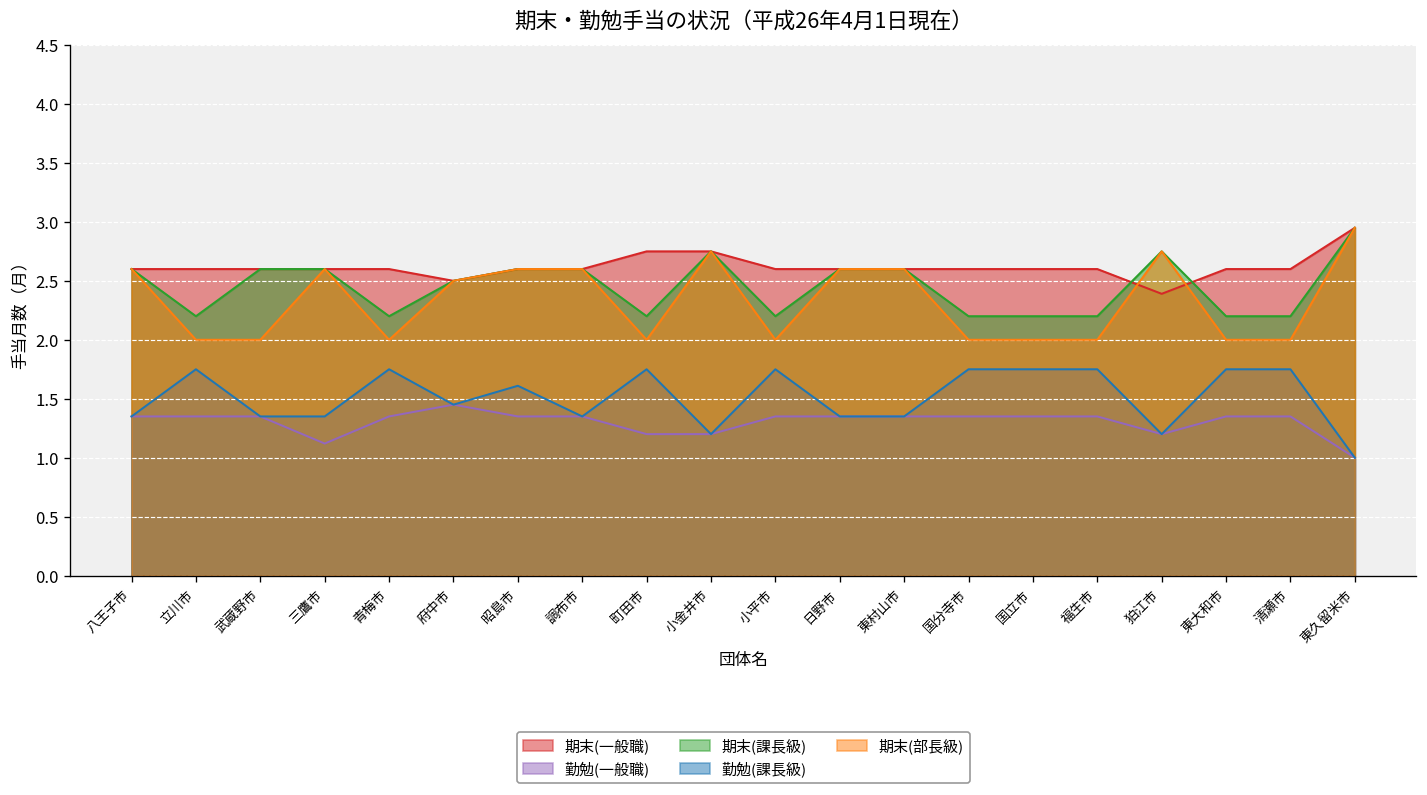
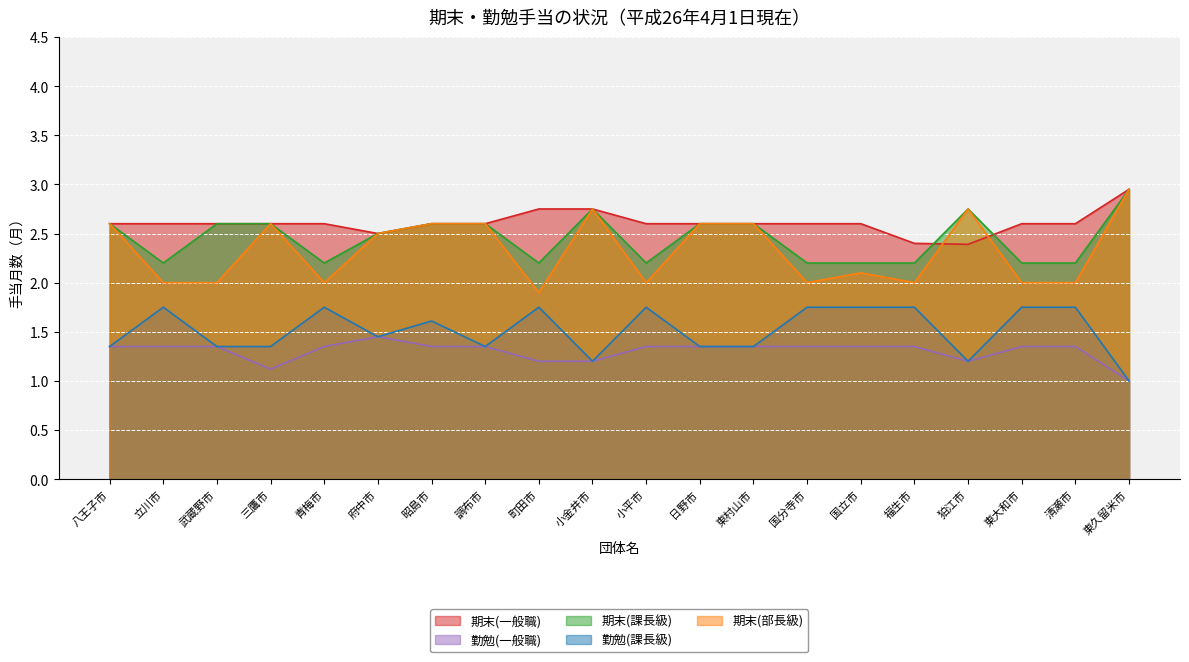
期末(部長級), 町田市: 2.0 -> 1.9
期末(部長級), 国立市: 2.0 -> 2.1
期末(一般職), 福生市: 2.6 -> 2.4
